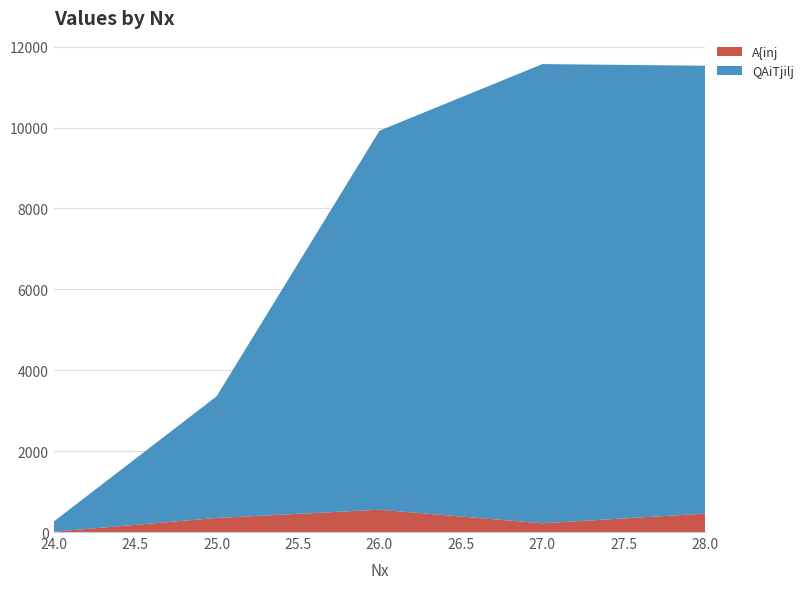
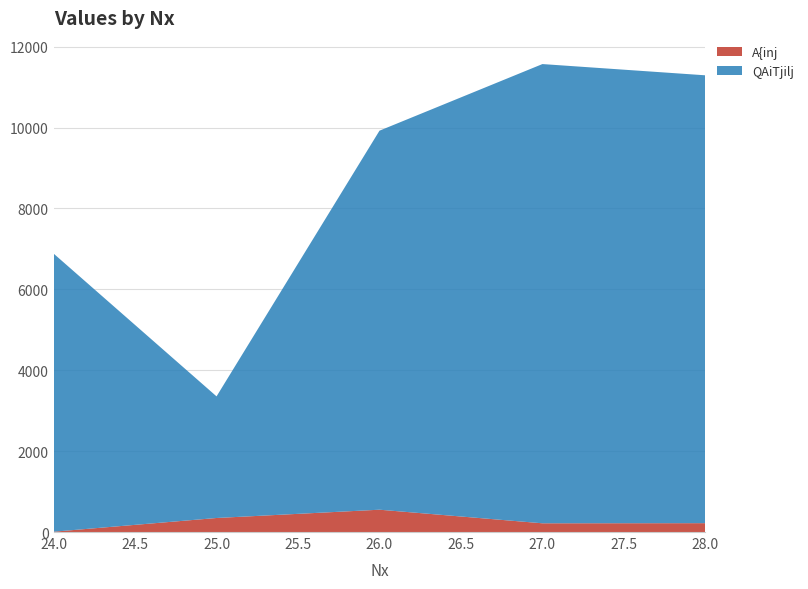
QAiTjilj, 24.0: 200 -> 6900
A{inj, 28.0: 500 -> 200
